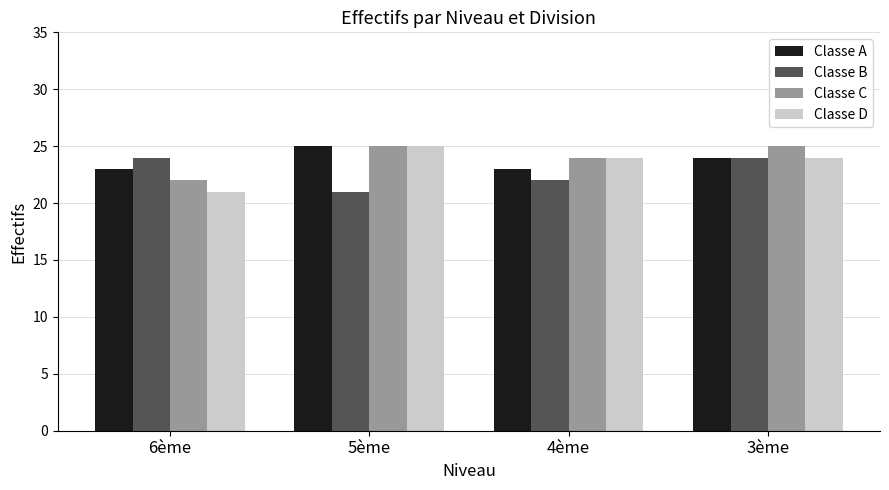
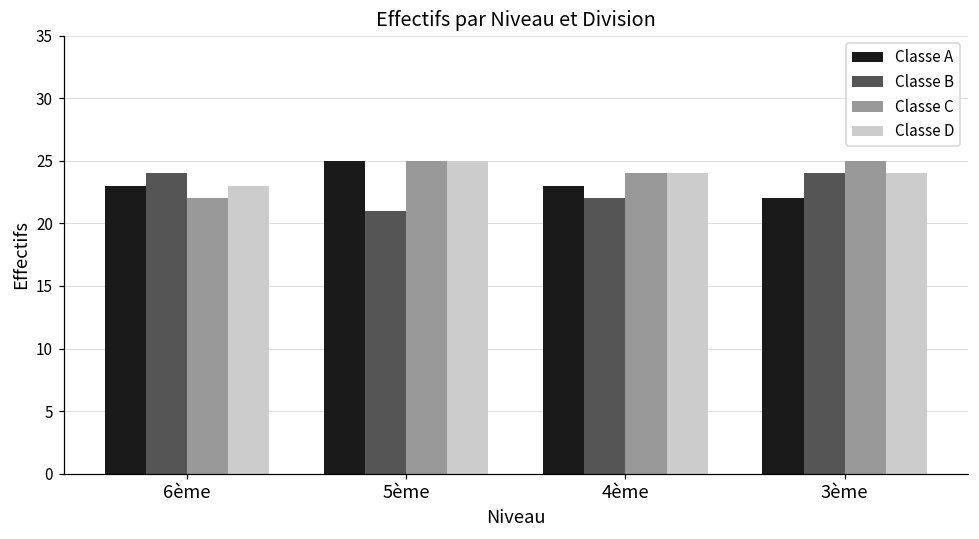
Classe D, 6ème: 21 -> 23
Classe A, 3ème: 24 -> 22
